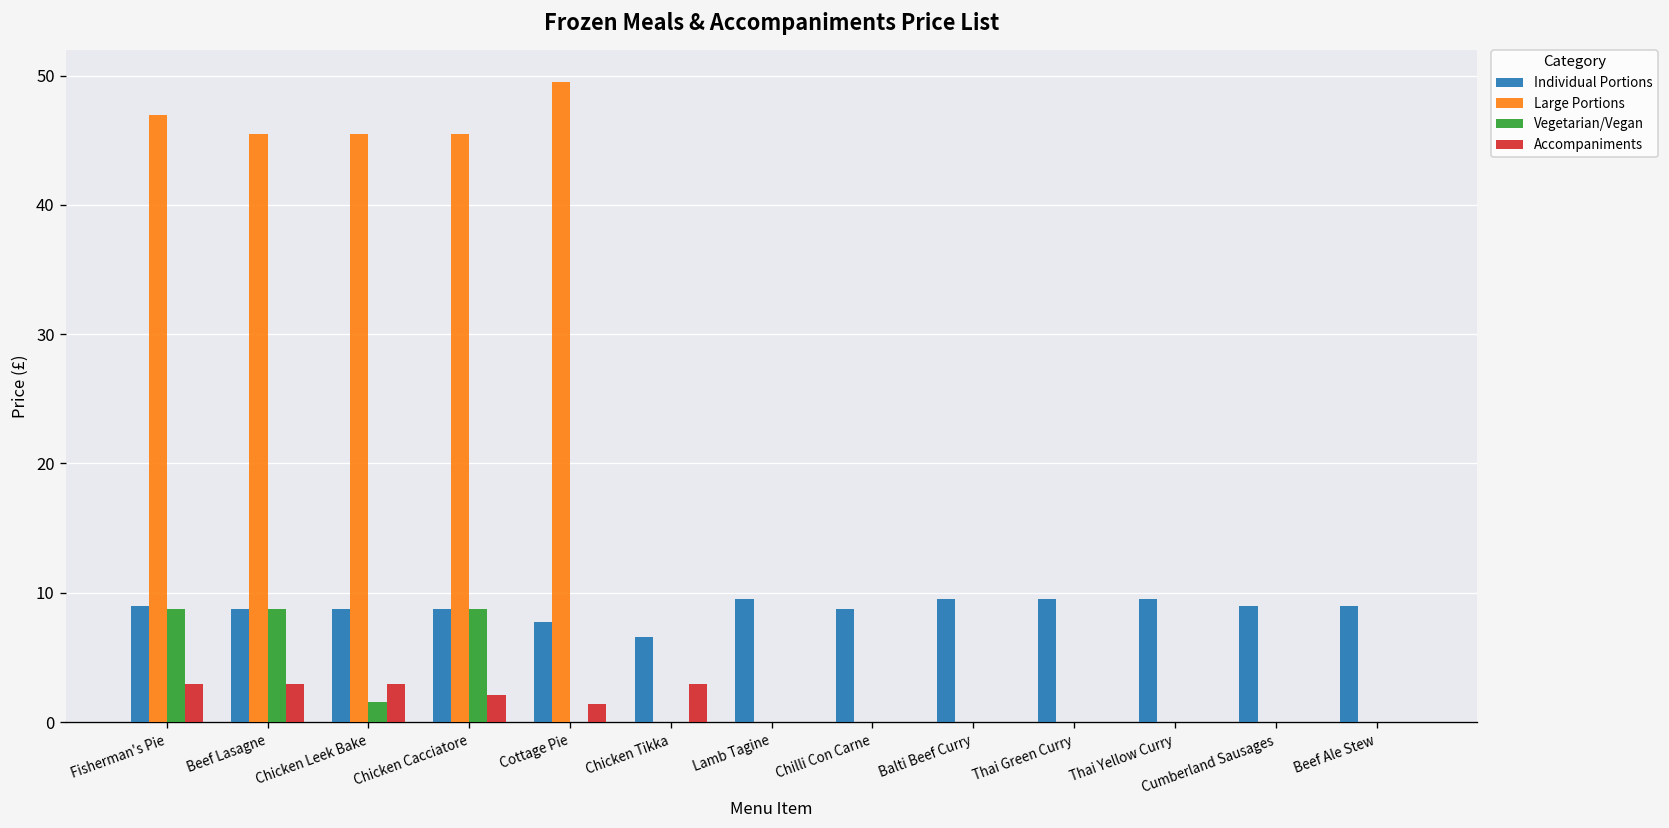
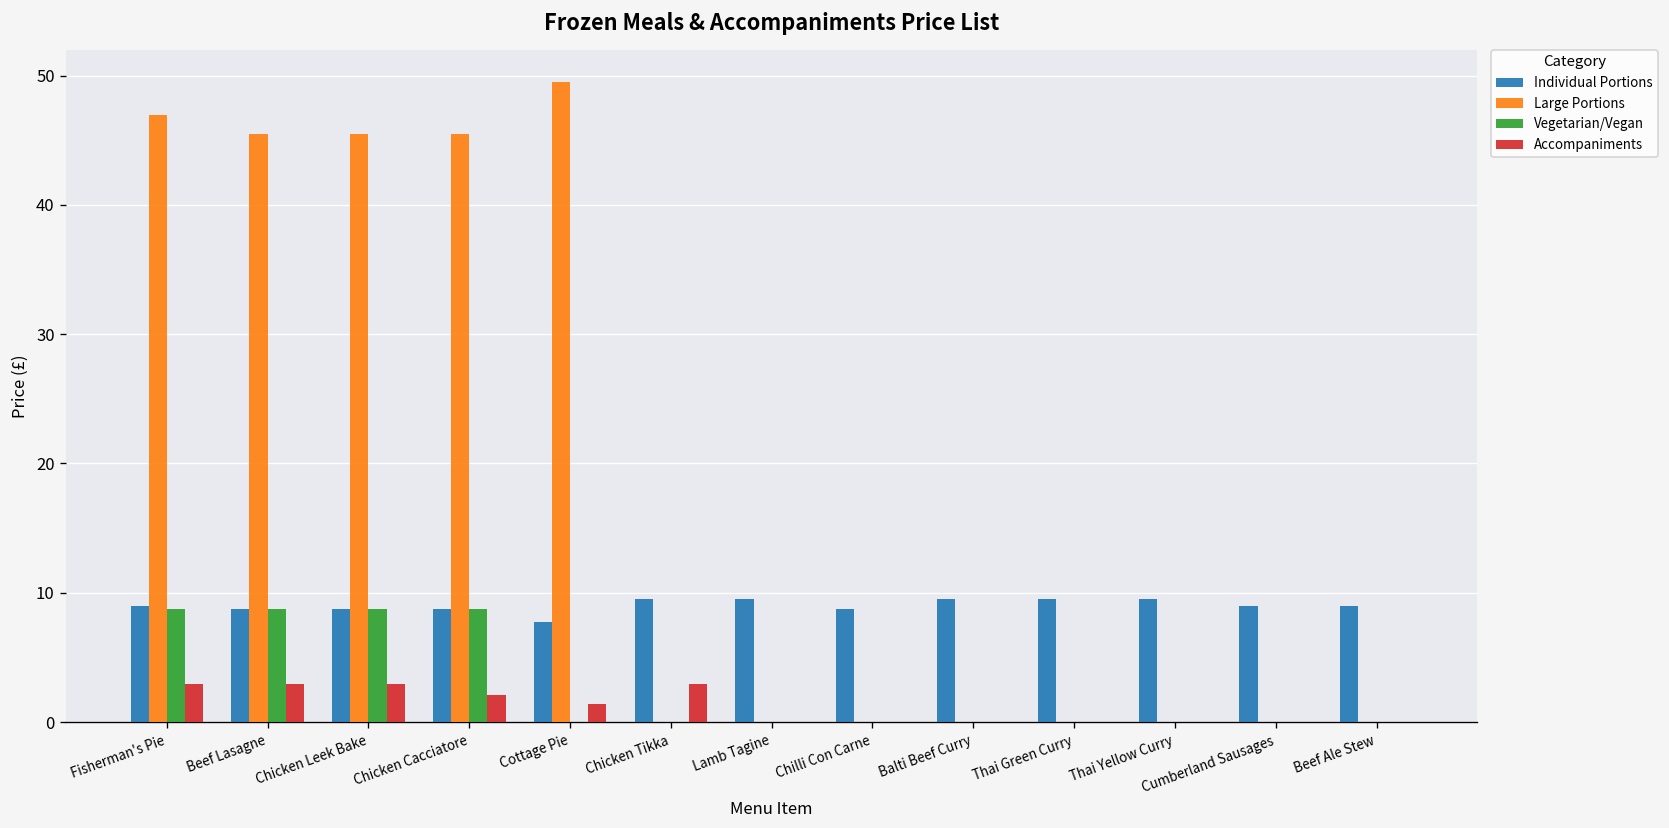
Vegetarian/Vegan, Chicken Leek Bake: 1.6 -> 8.8
Individual Portions, Chicken Tikka: 6.6 -> 9.5
